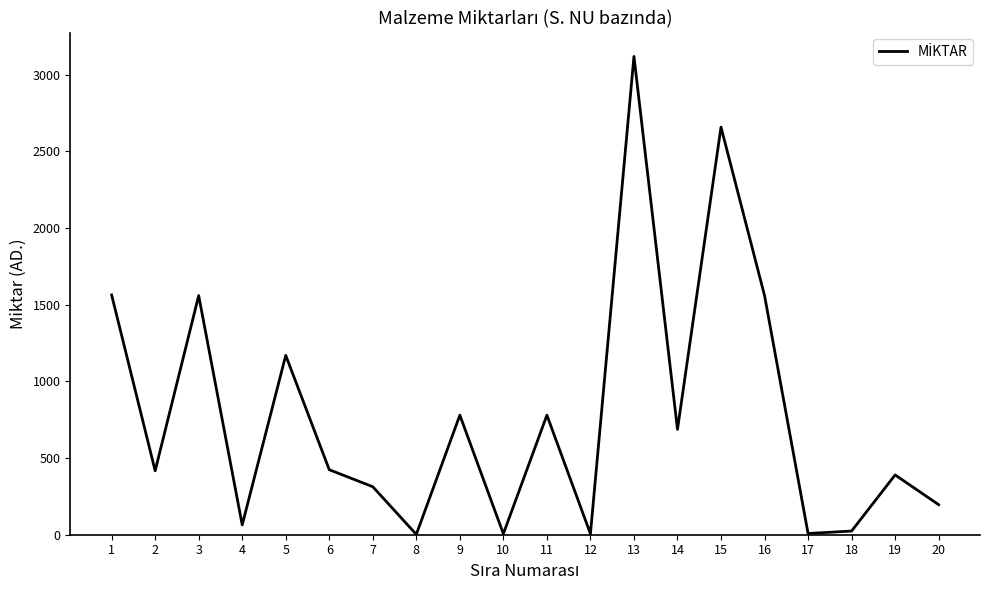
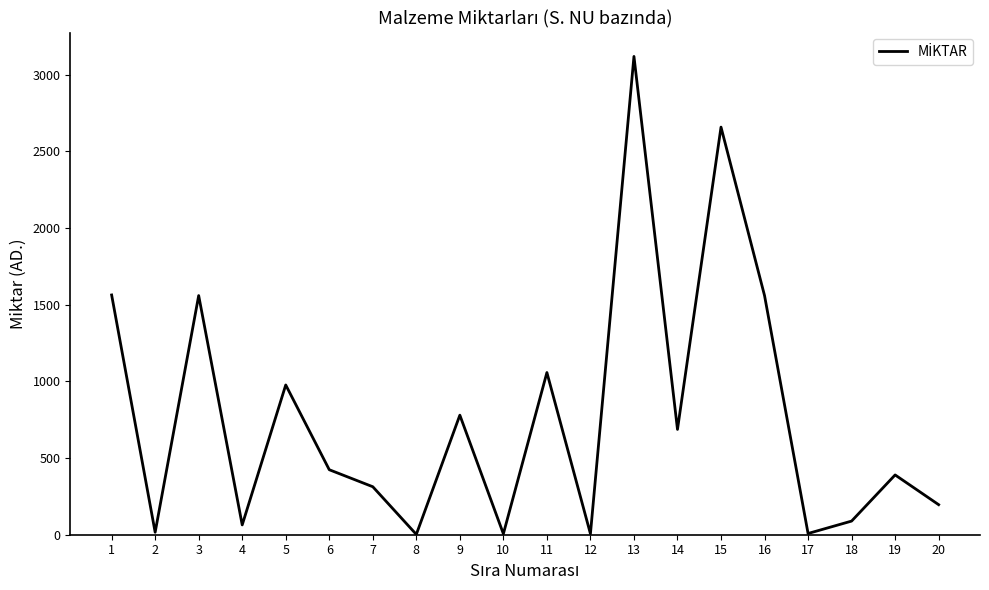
2: 420 -> 20
5: 1170 -> 980
11: 780 -> 1060
18: 20 -> 90
